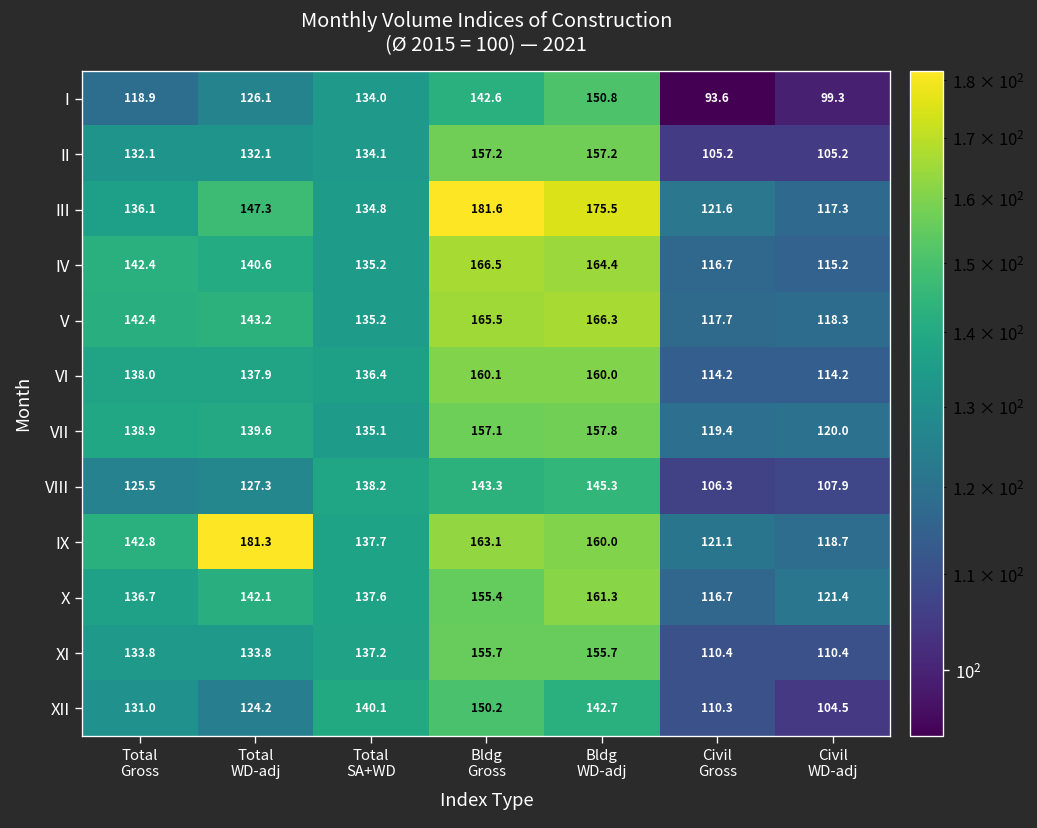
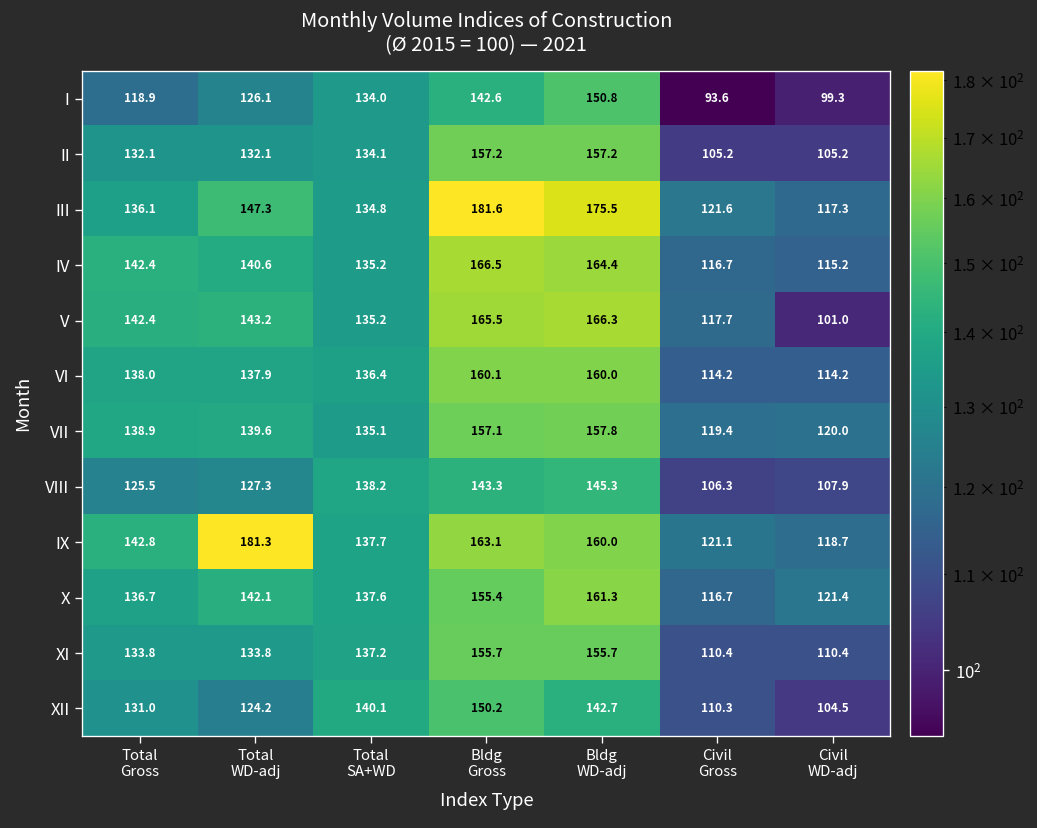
V, Civil WD-adj: 118.3 -> 101.0
